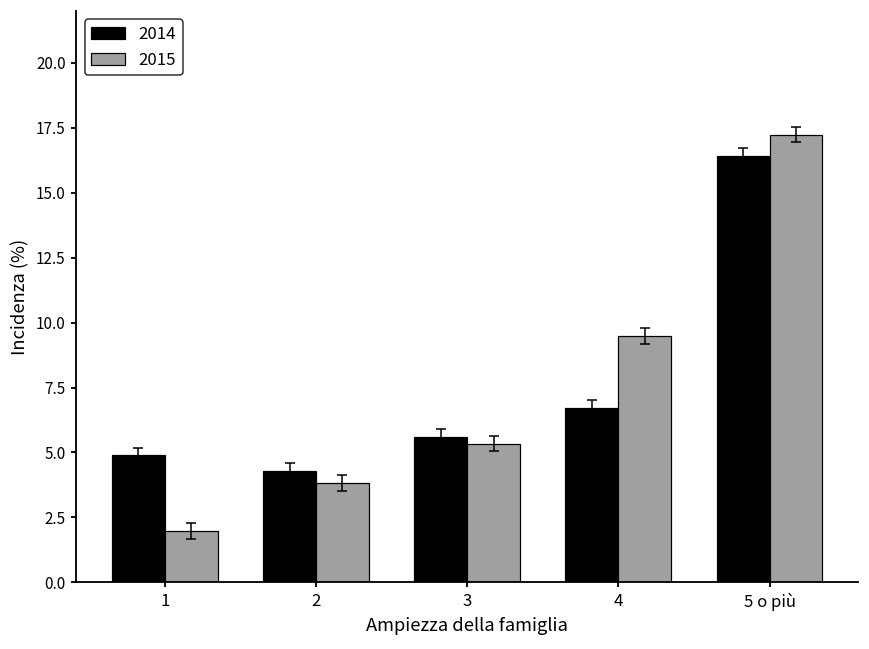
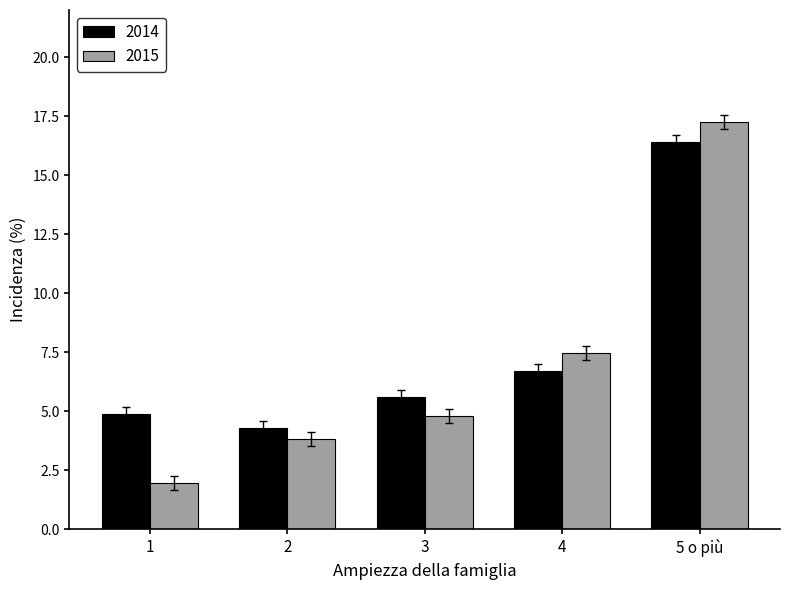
2015, 3: 5.3 -> 4.8
2015, 4: 9.5 -> 7.5
